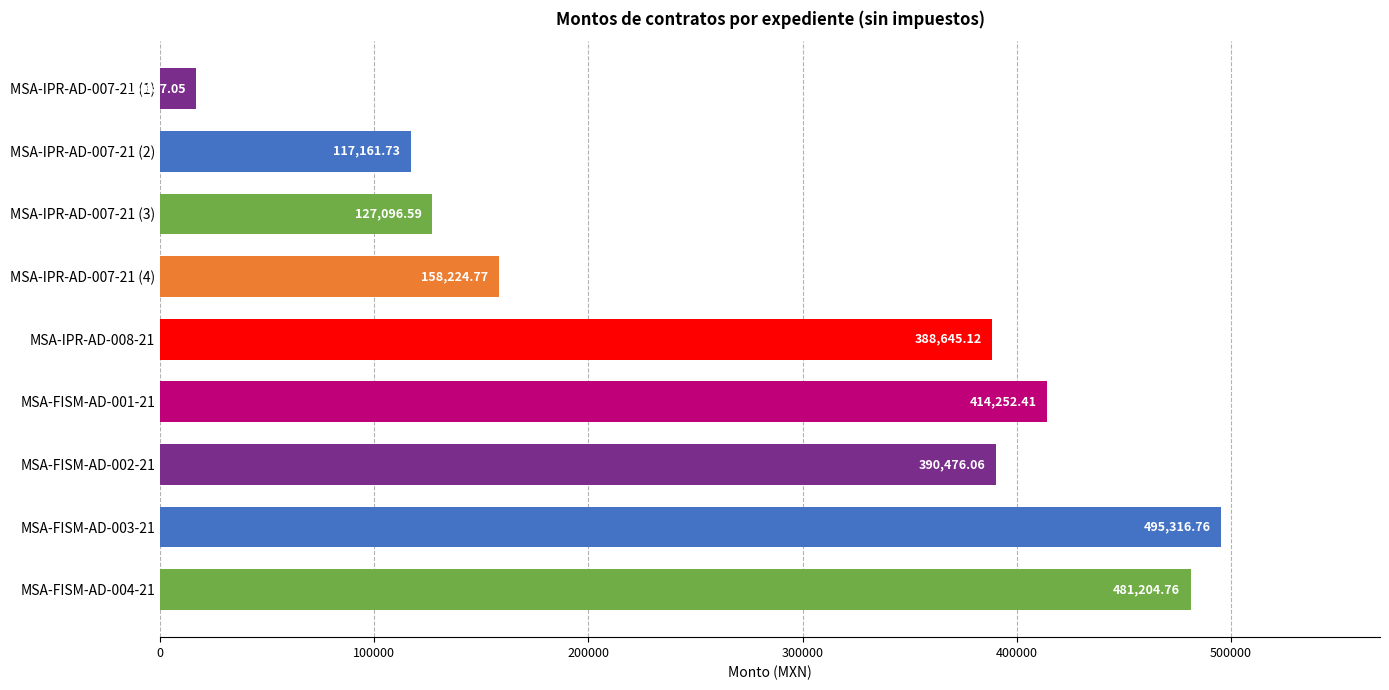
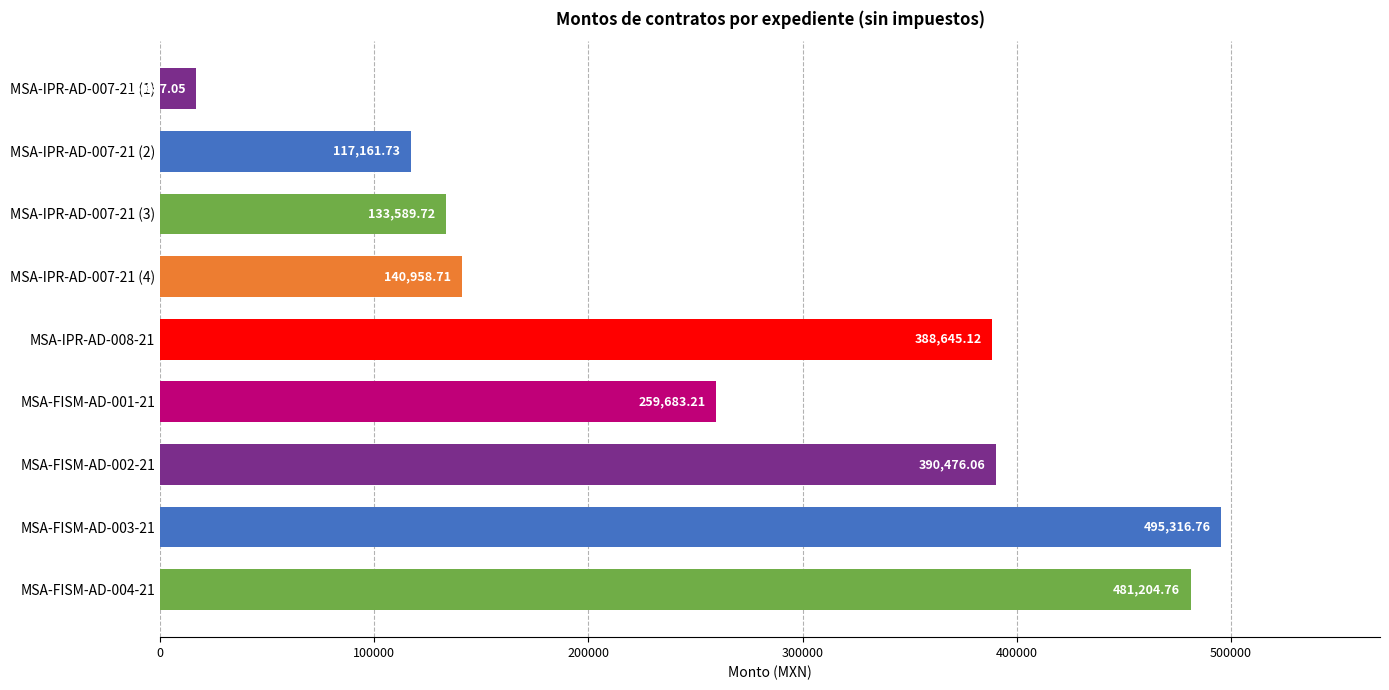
MSA-IPR-AD-007-21 (3): 127,096.59 -> 133,589.72
MSA-IPR-AD-007-21 (4): 158,224.77 -> 140,958.71
MSA-FISM-AD-001-21: 414,252.41 -> 259,683.21
